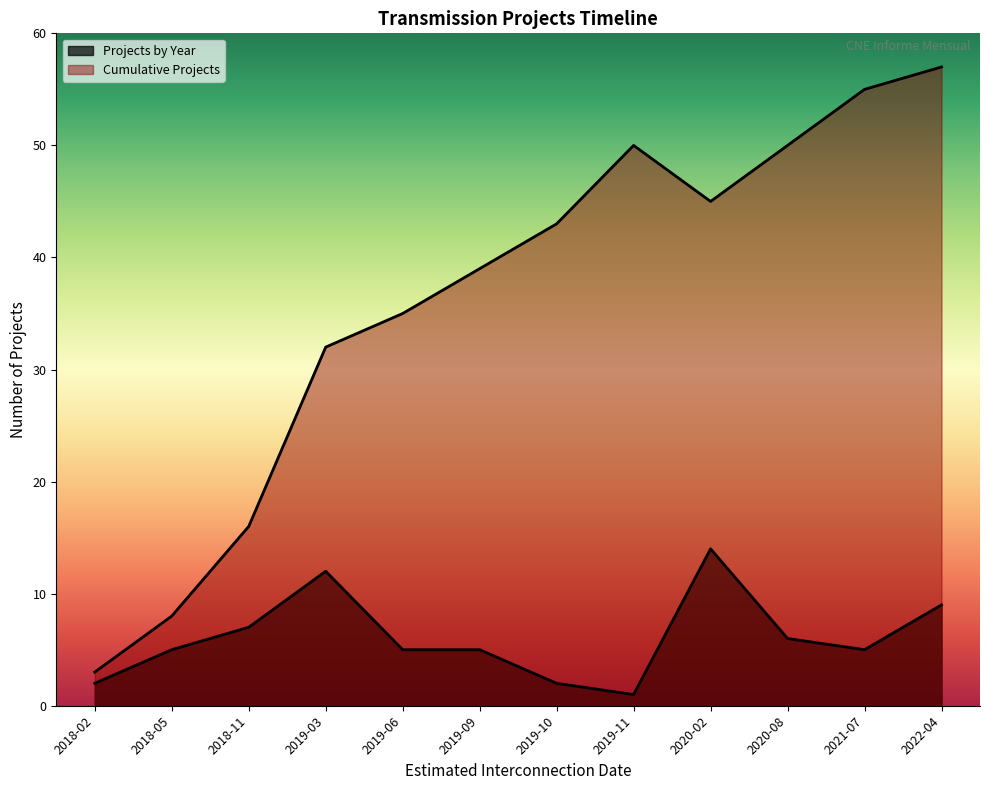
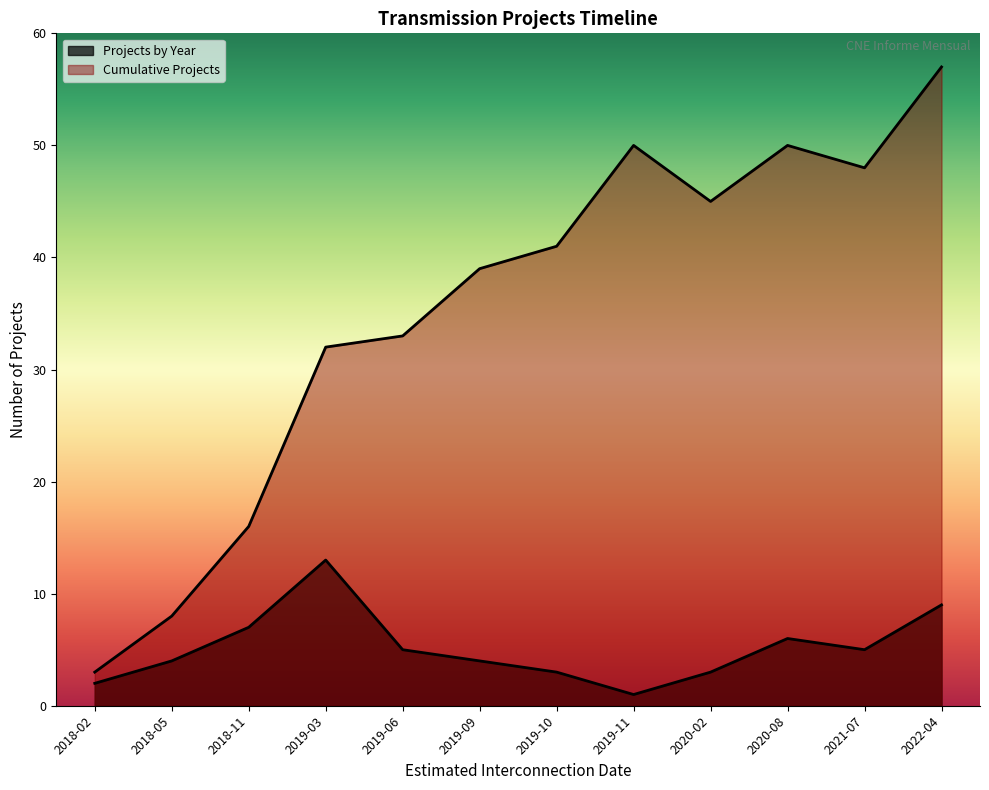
Projects by Year, 2018-05: 5 -> 4
Projects by Year, 2019-03: 12 -> 13
Cumulative Projects, 2019-06: 35 -> 33
Projects by Year, 2019-09: 5 -> 4
Projects by Year, 2019-10: 2 -> 3
Cumulative Projects, 2019-10: 43 -> 41
Projects by Year, 2020-02: 14 -> 3
Cumulative Projects, 2021-07: 55 -> 48
